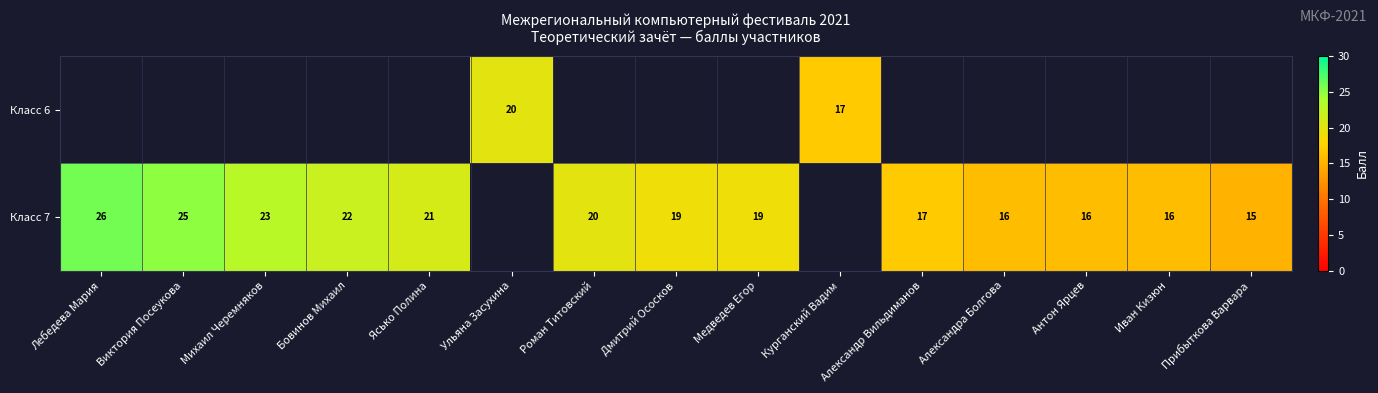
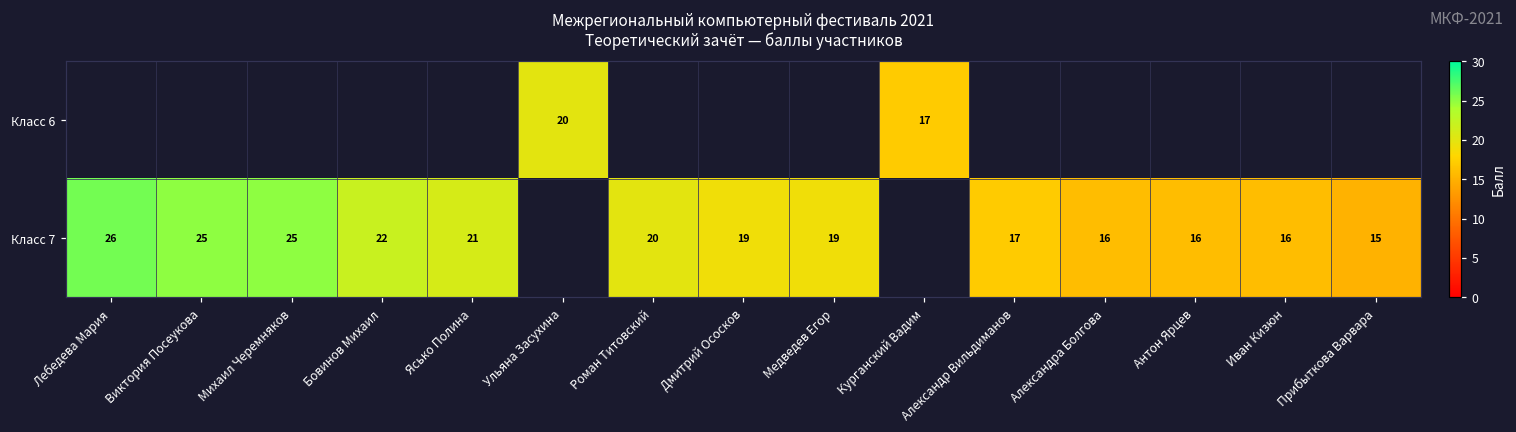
Класс 7, Михаил Черемняков: 23 -> 25
